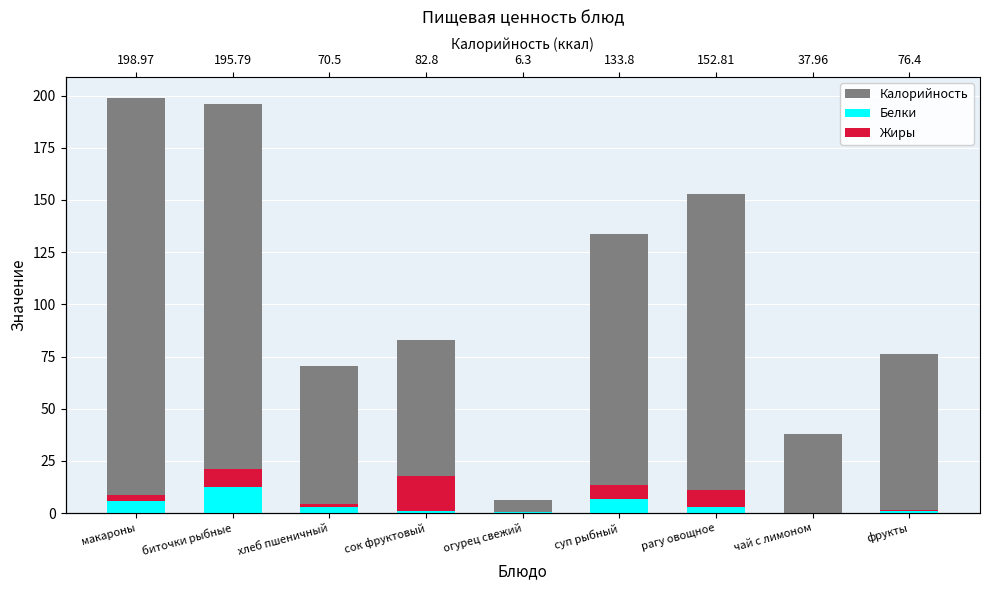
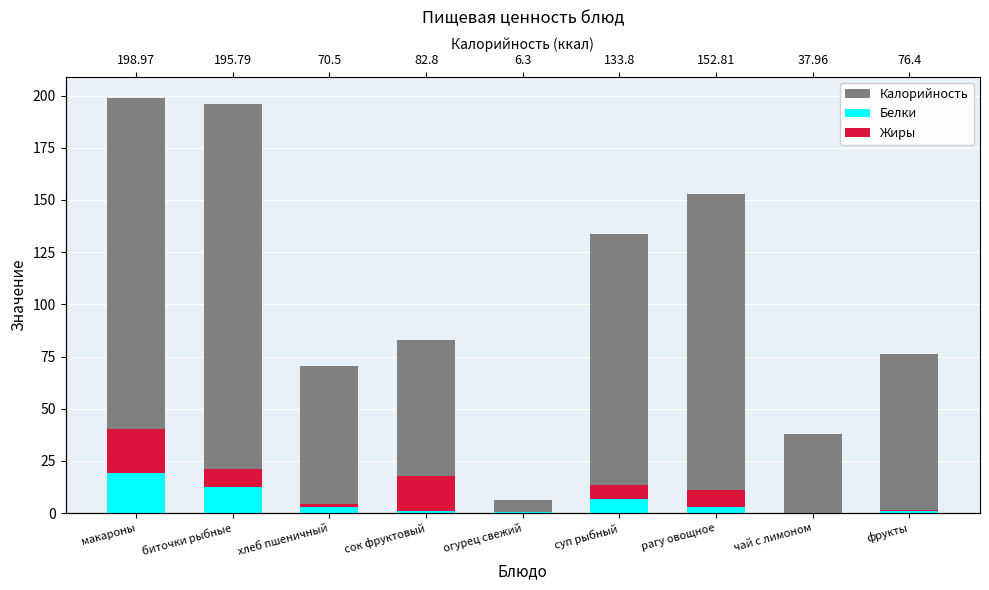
Белки, макароны: 6 -> 19
Жиры, макароны: 3 -> 21
